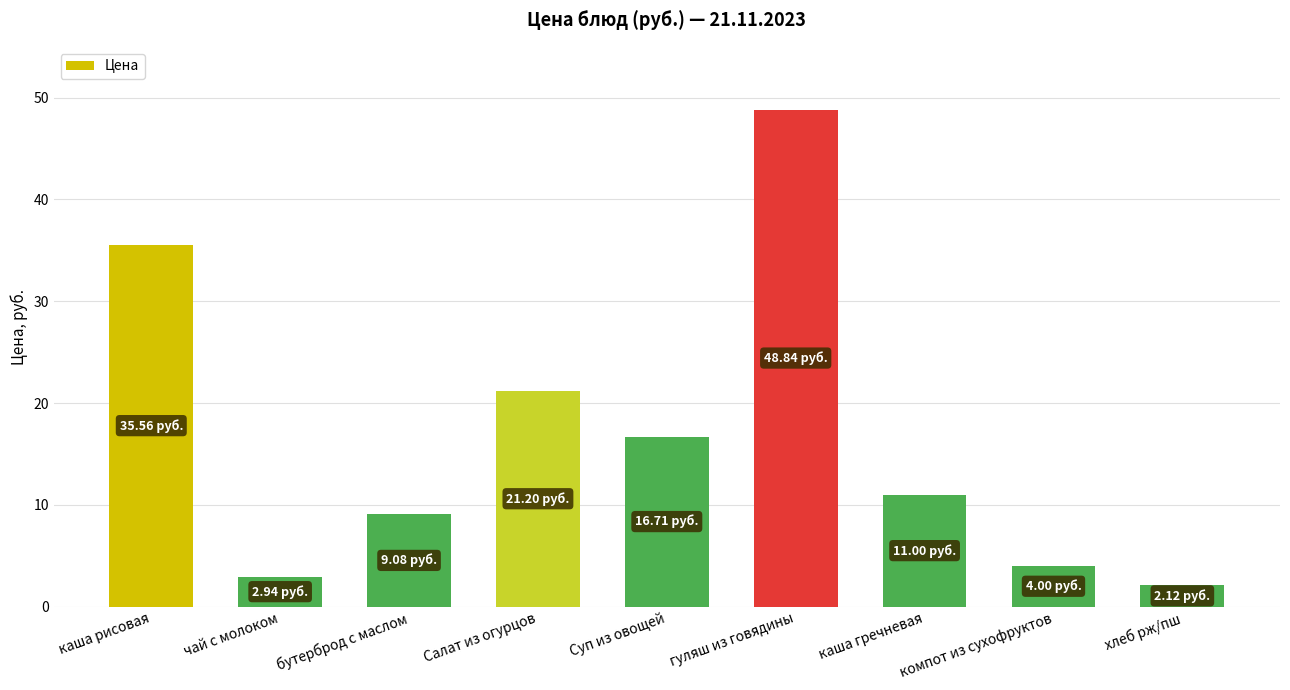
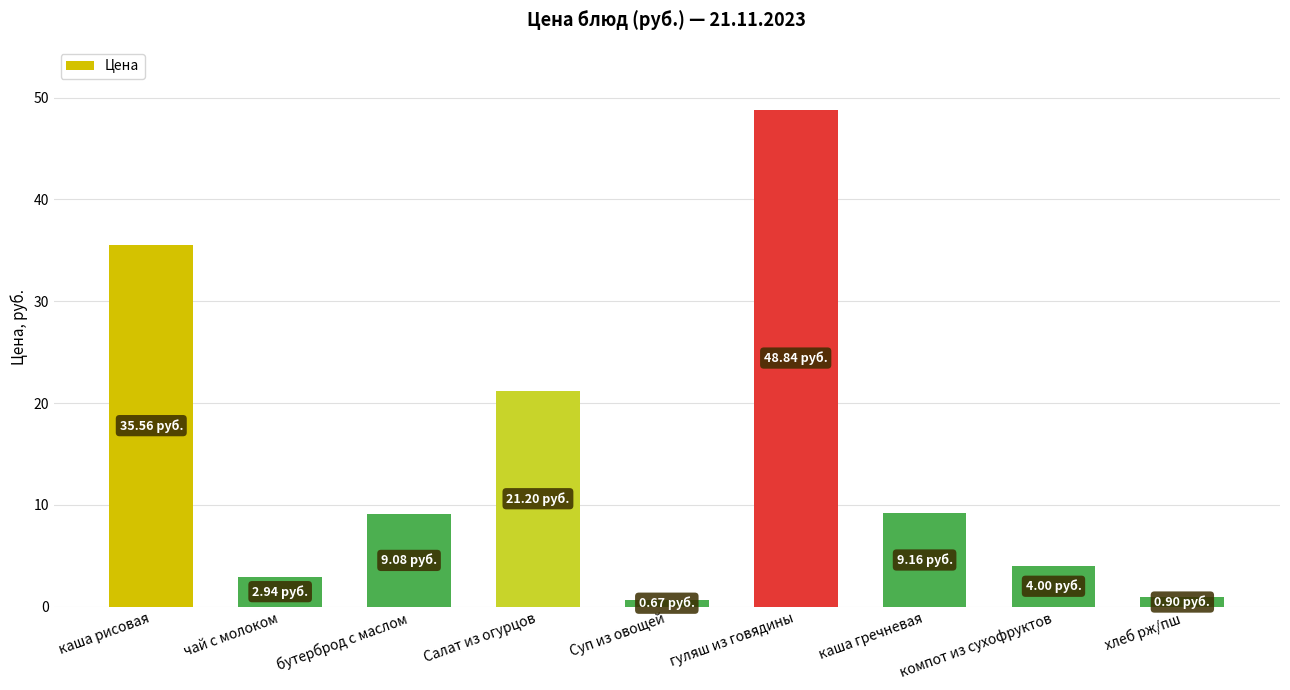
Суп из овощей: 16.71 -> 0.67
каша гречневая: 11.00 -> 9.16
хлеб рж/пш: 2.12 -> 0.90
